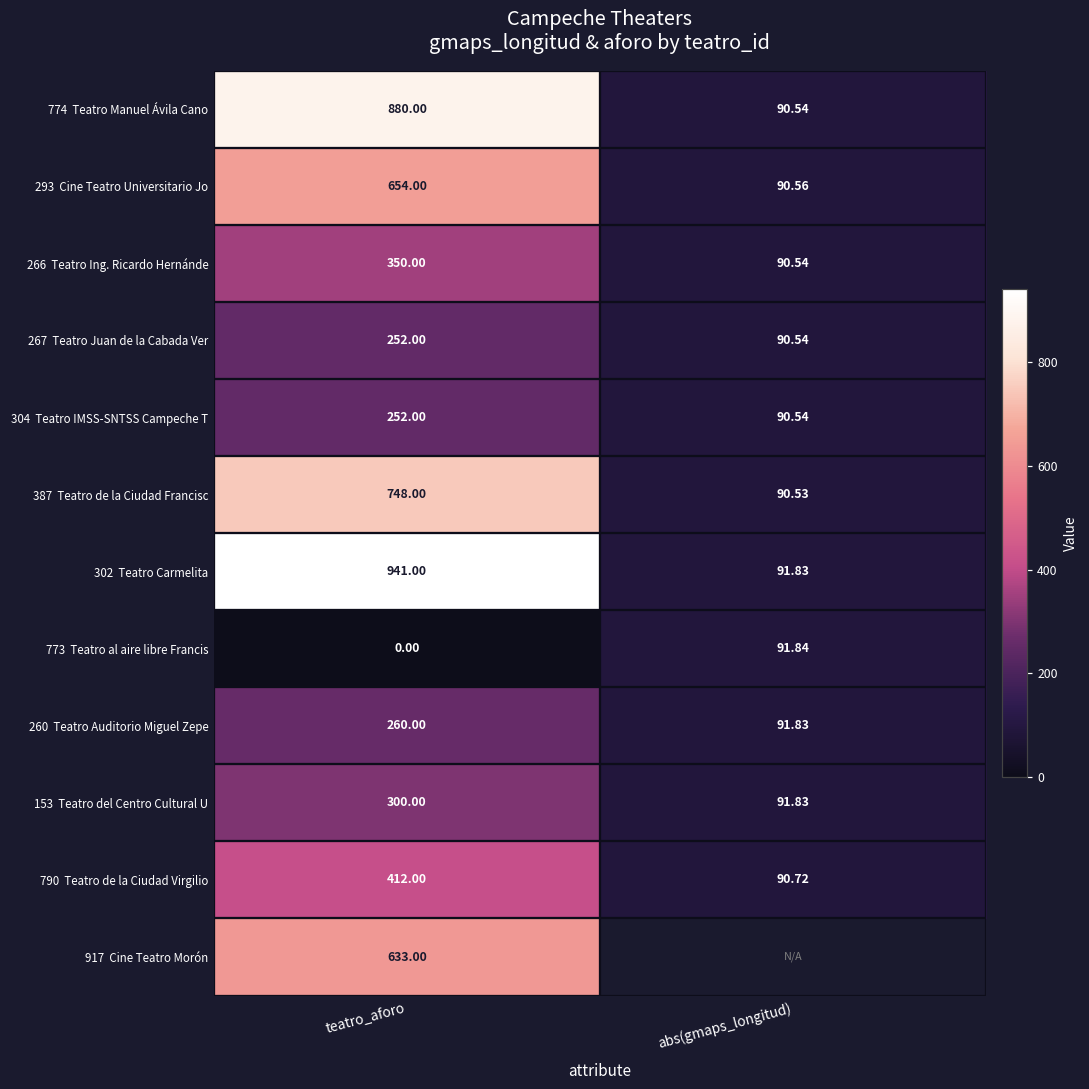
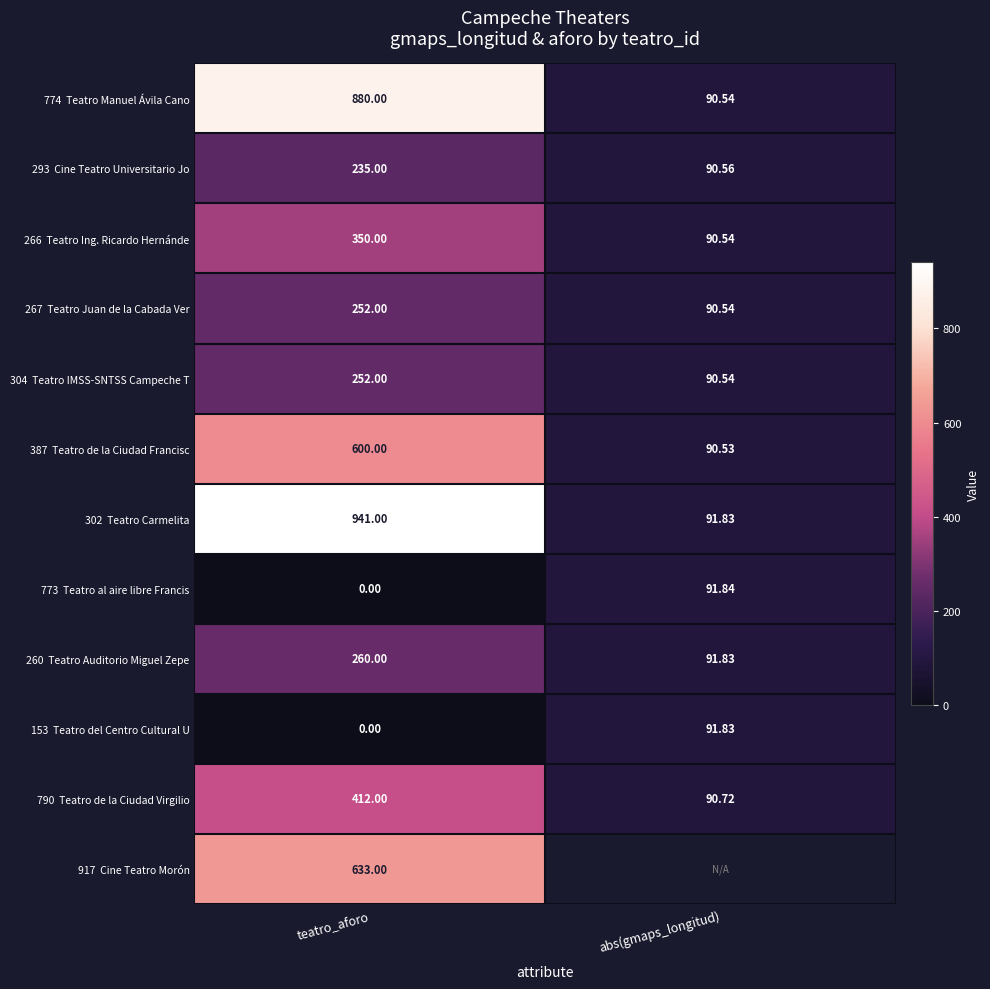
293 Cine Teatro Universitario Jo, teatro_aforo: 654.00 -> 235.00
387 Teatro de la Ciudad Francisc, teatro_aforo: 748.00 -> 600.00
153 Teatro del Centro Cultural U, teatro_aforo: 300.00 -> 0.00
